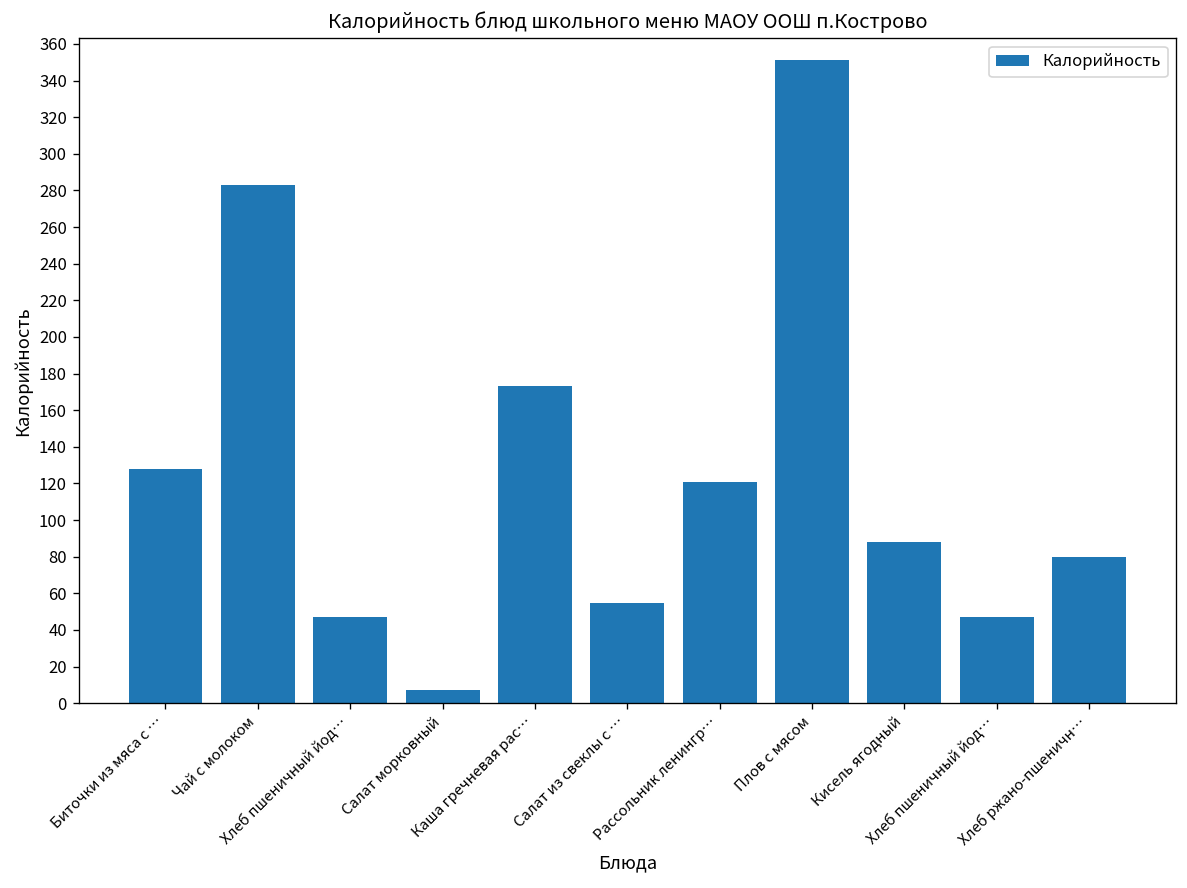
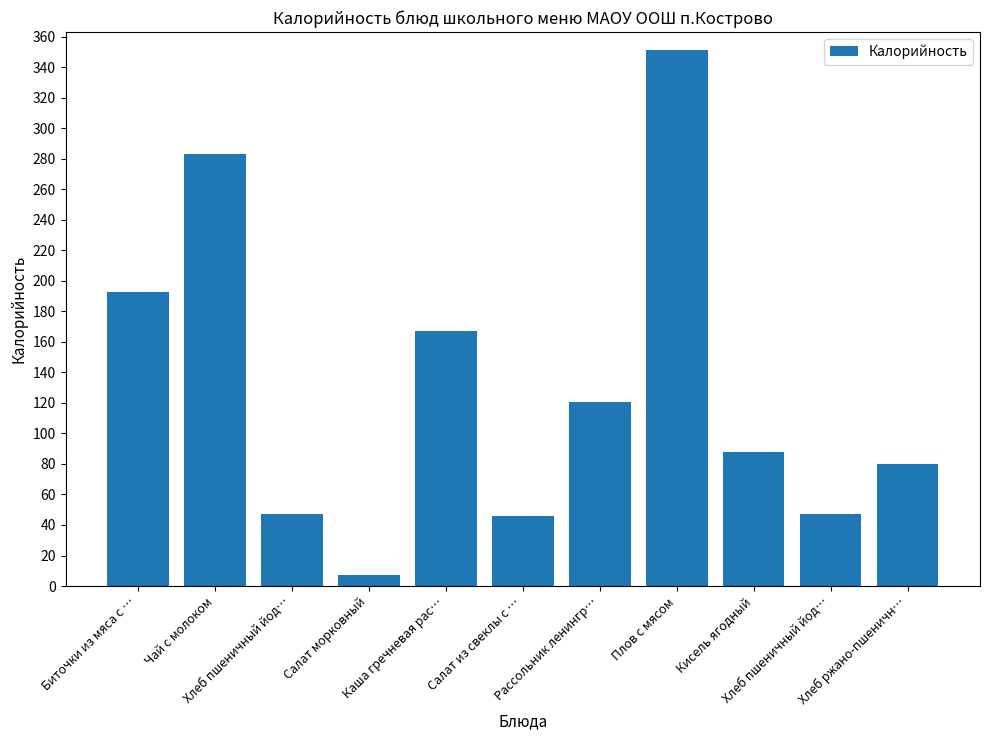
Биточки из мяса с …: 128 -> 193
Каша гречневая рас…: 173 -> 167
Салат из свеклы с …: 55 -> 46
